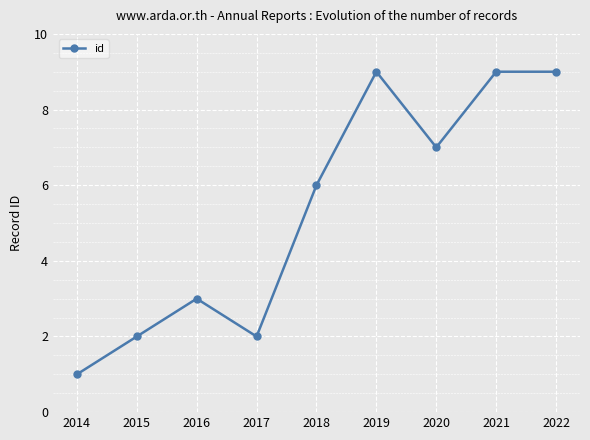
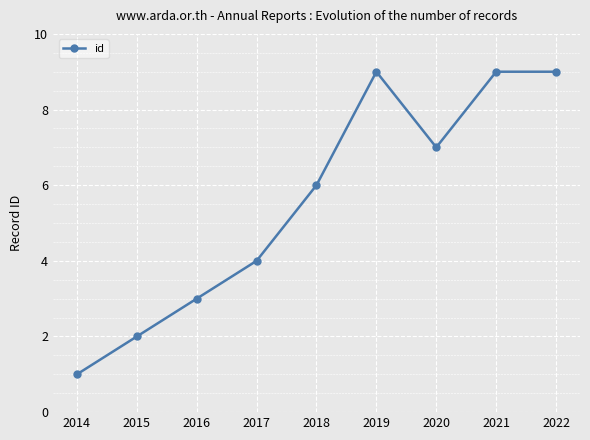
2017: 2 -> 4
